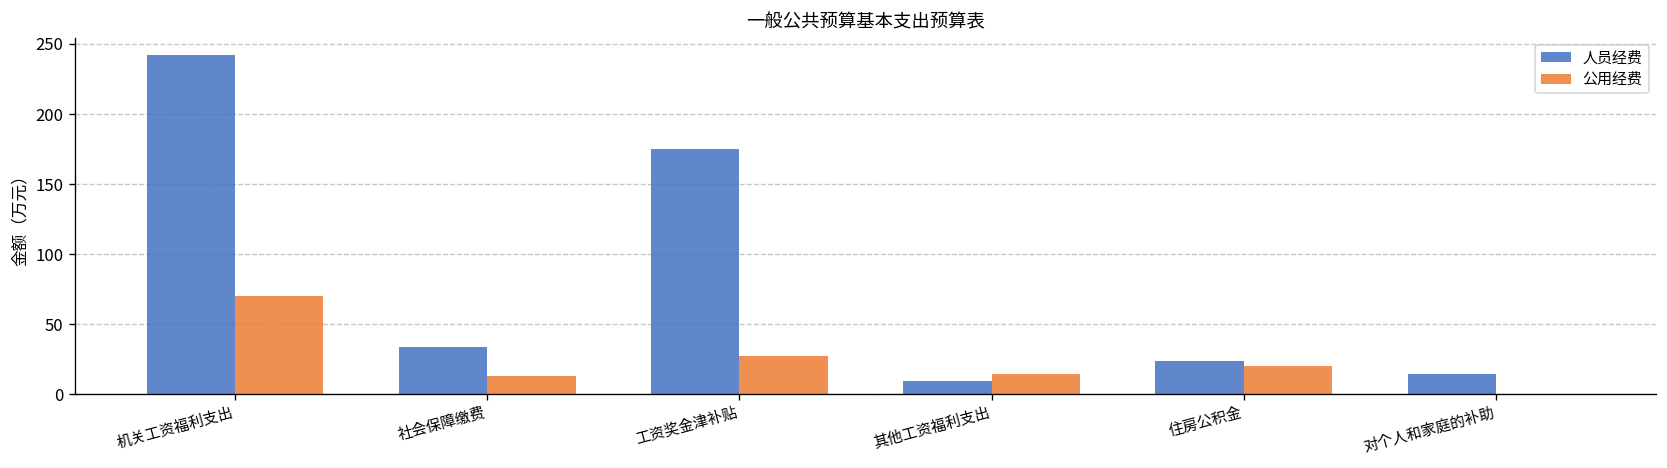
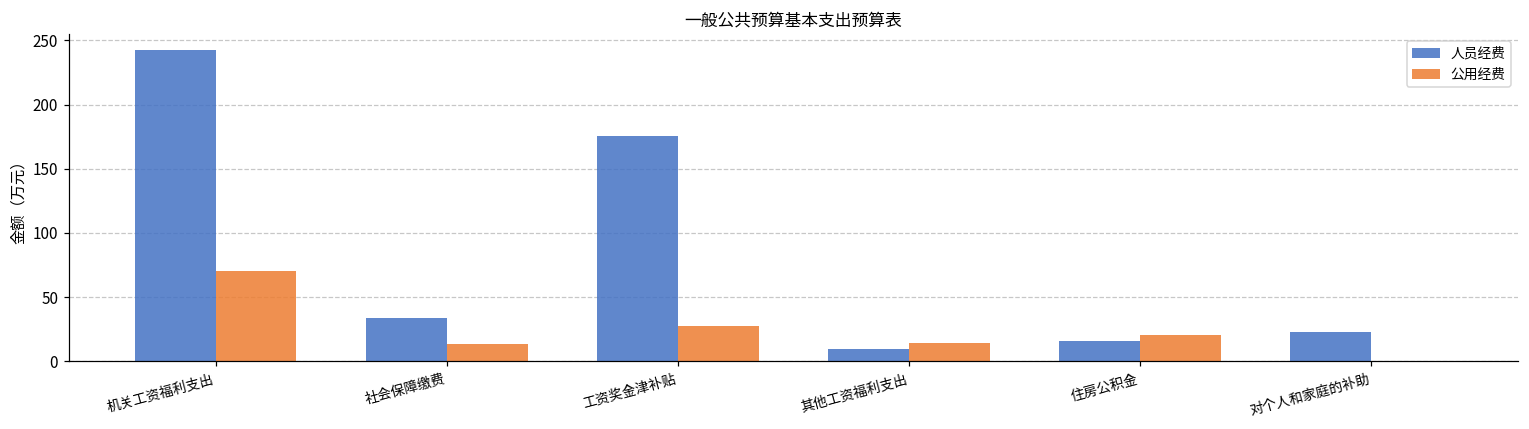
人员经费, 住房公积金: 23 -> 16
人员经费, 对个人和家庭的补助: 14 -> 23
